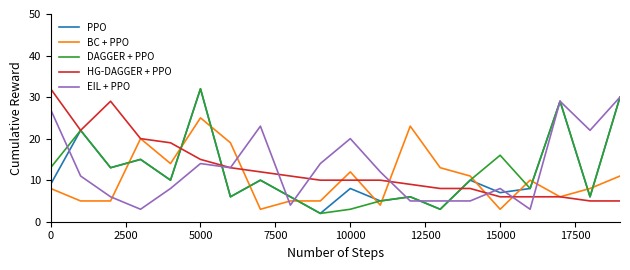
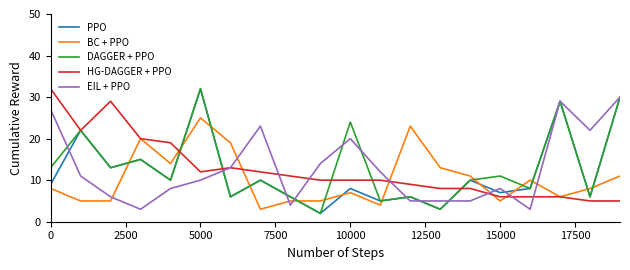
HG-DAGGER + PPO, 5000: 15 -> 12
EIL + PPO, 5000: 14 -> 10
BC + PPO, 10000: 12 -> 7
DAGGER + PPO, 10000: 3 -> 24
BC + PPO, 15000: 3 -> 5
DAGGER + PPO, 15000: 16 -> 11
